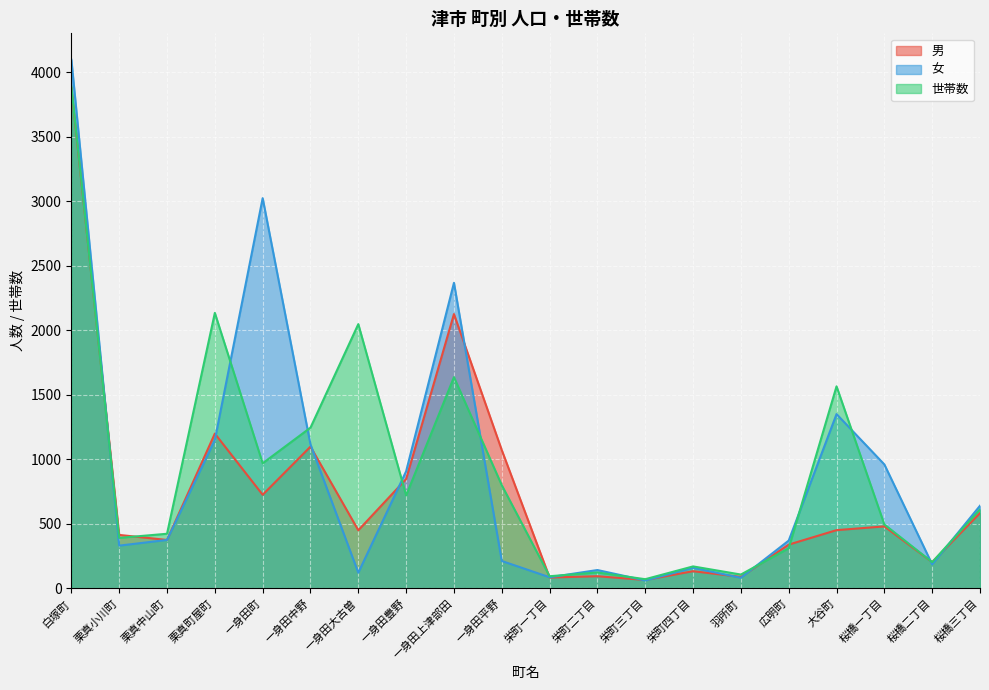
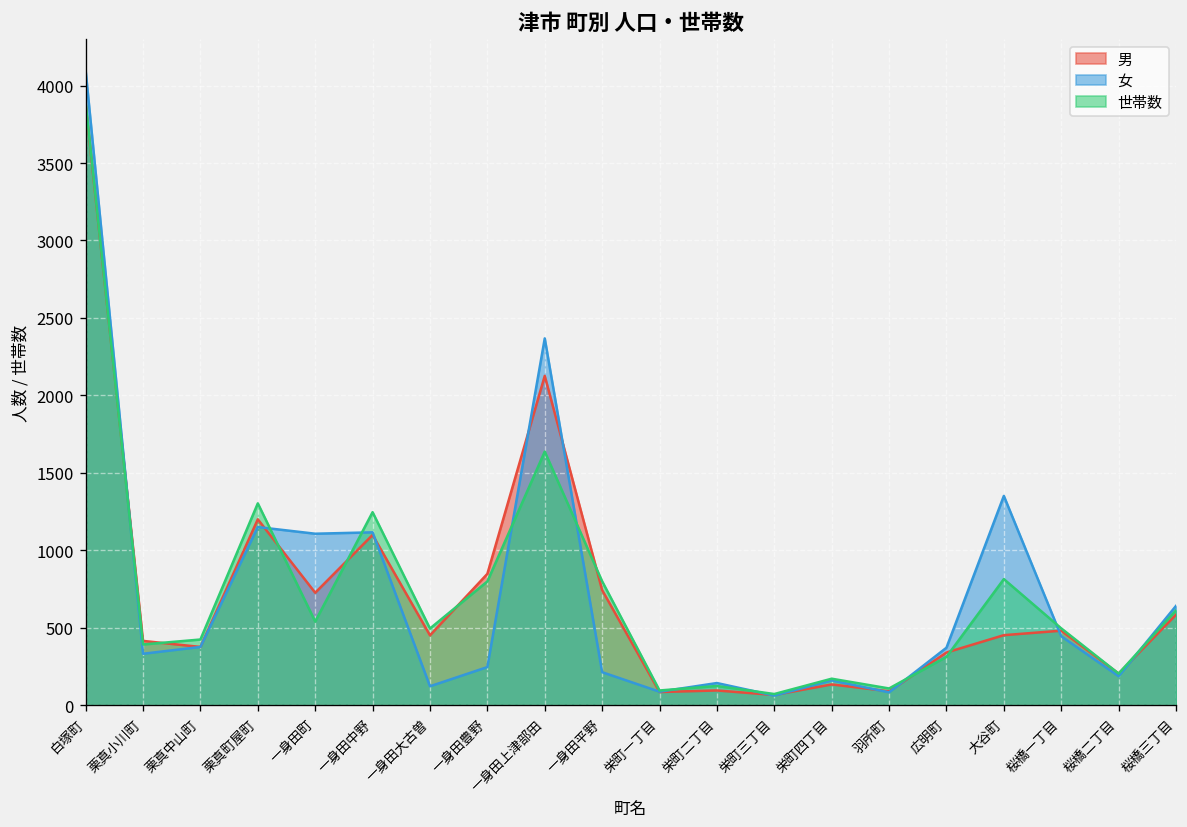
世帯数, 栗真町屋町: 2140 -> 1300
女, 一身田町: 3020 -> 1110
世帯数, 一身田町: 970 -> 540
世帯数, 一身田大古曽: 2050 -> 500
女, 一身田豊野: 910 -> 250
世帯数, 一身田豊野: 720 -> 800
男, 一身田平野: 1070 -> 740
世帯数, 大谷町: 1570 -> 810
女, 桜橋一丁目: 960 -> 450
